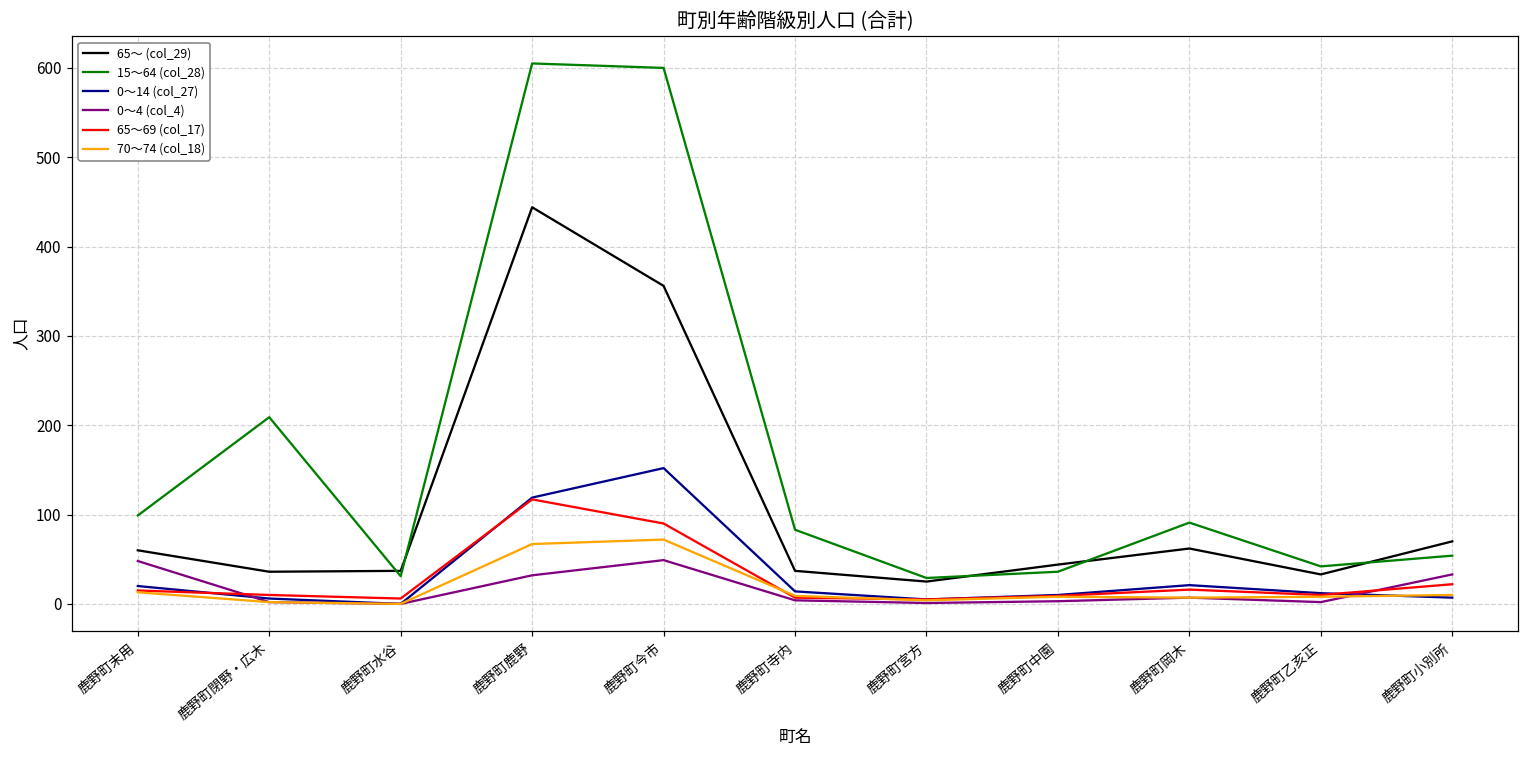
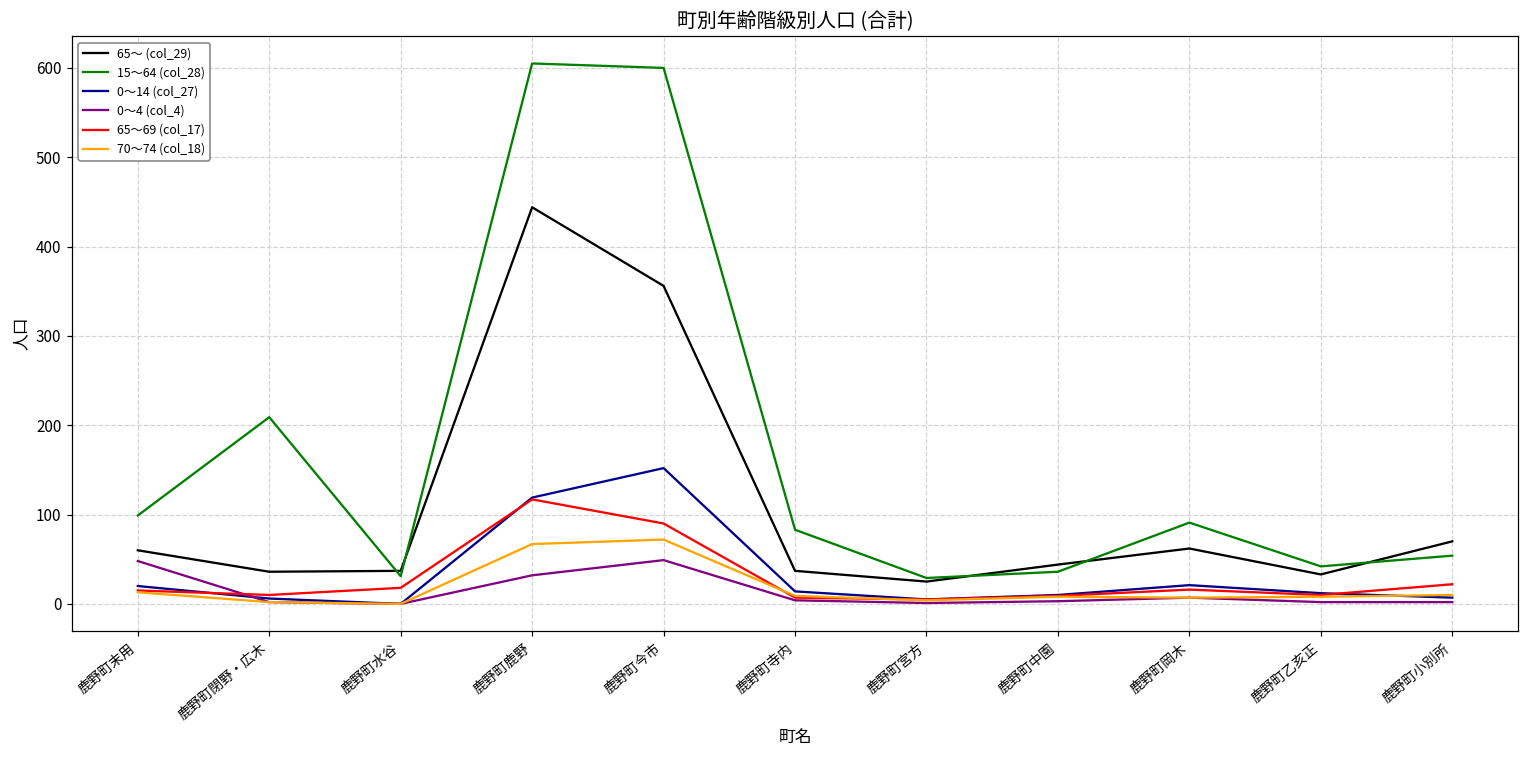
65～69 (col_17), 鹿野町水谷: 10 -> 20
0～4 (col_4), 鹿野町小別所: 30 -> 0
